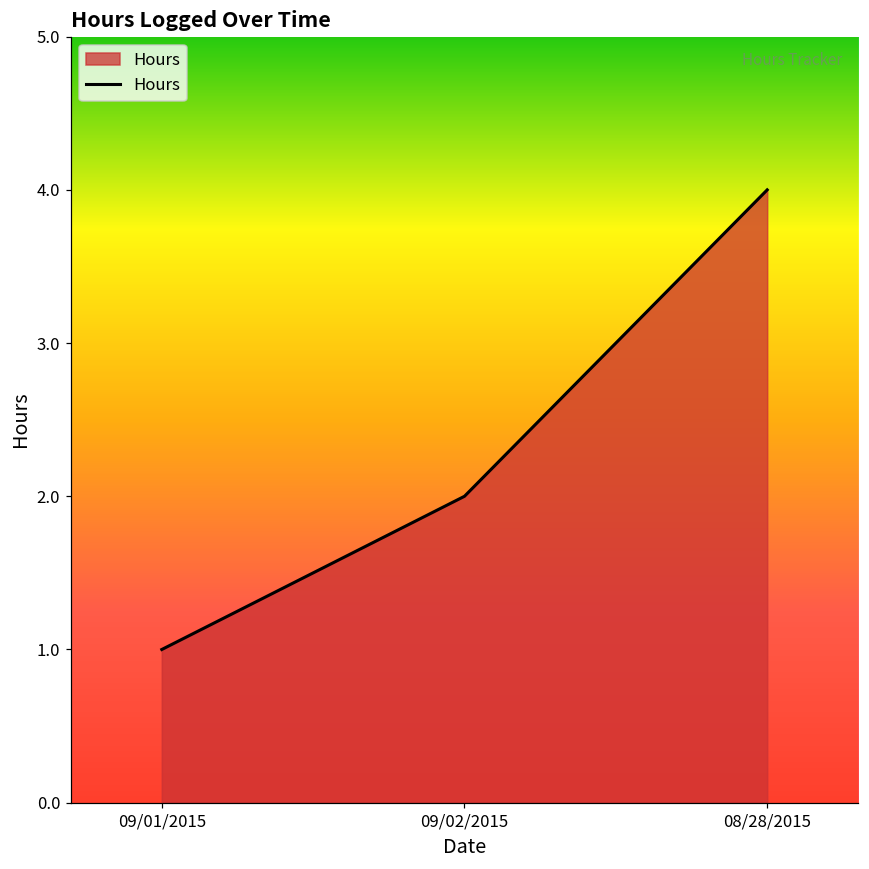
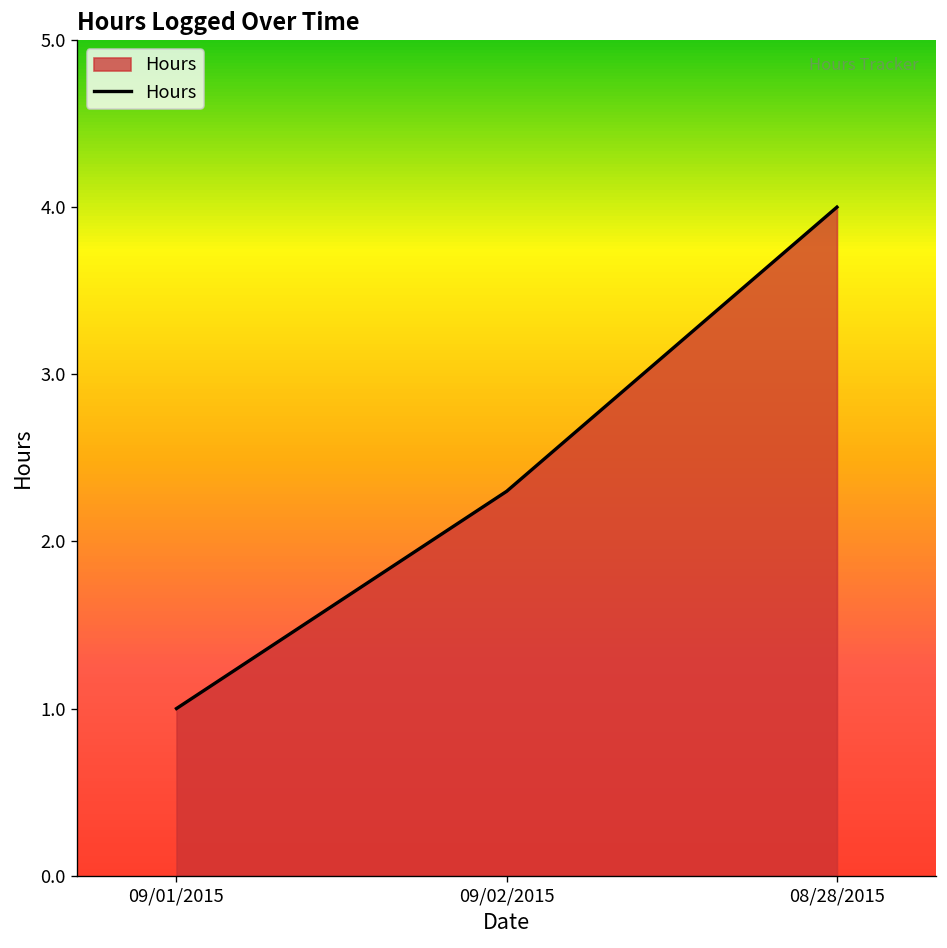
09/02/2015: 2.0 -> 2.3
